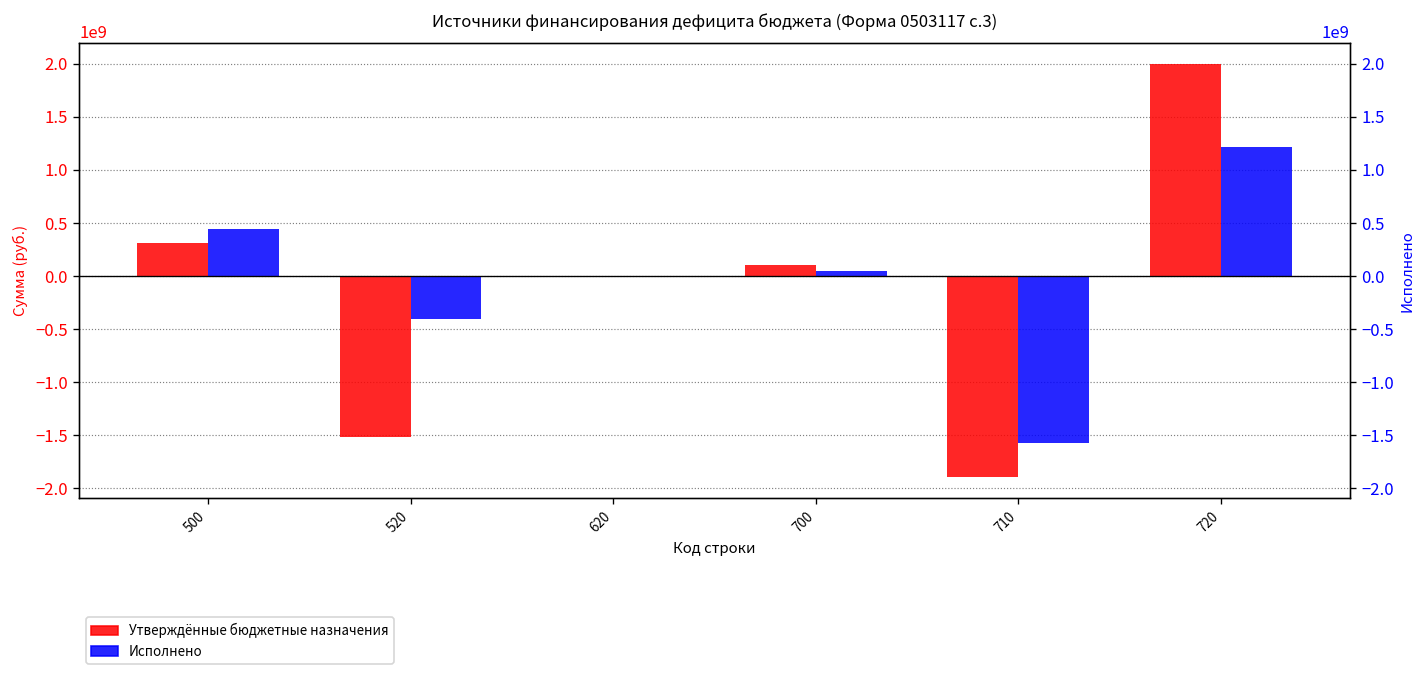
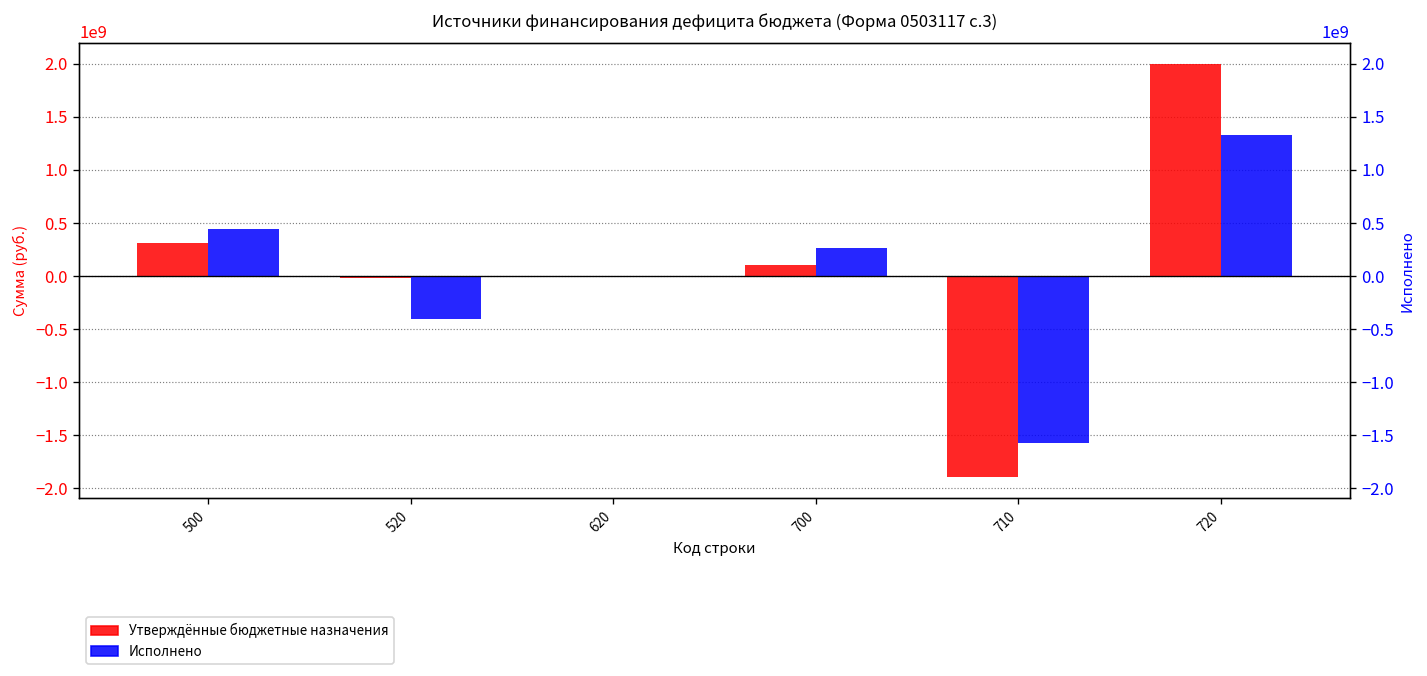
Утверждённые бюджетные назначения, 520: -1500000000 -> 0
Исполнено, 700: 0 -> 300000000
Исполнено, 720: 1200000000 -> 1300000000
